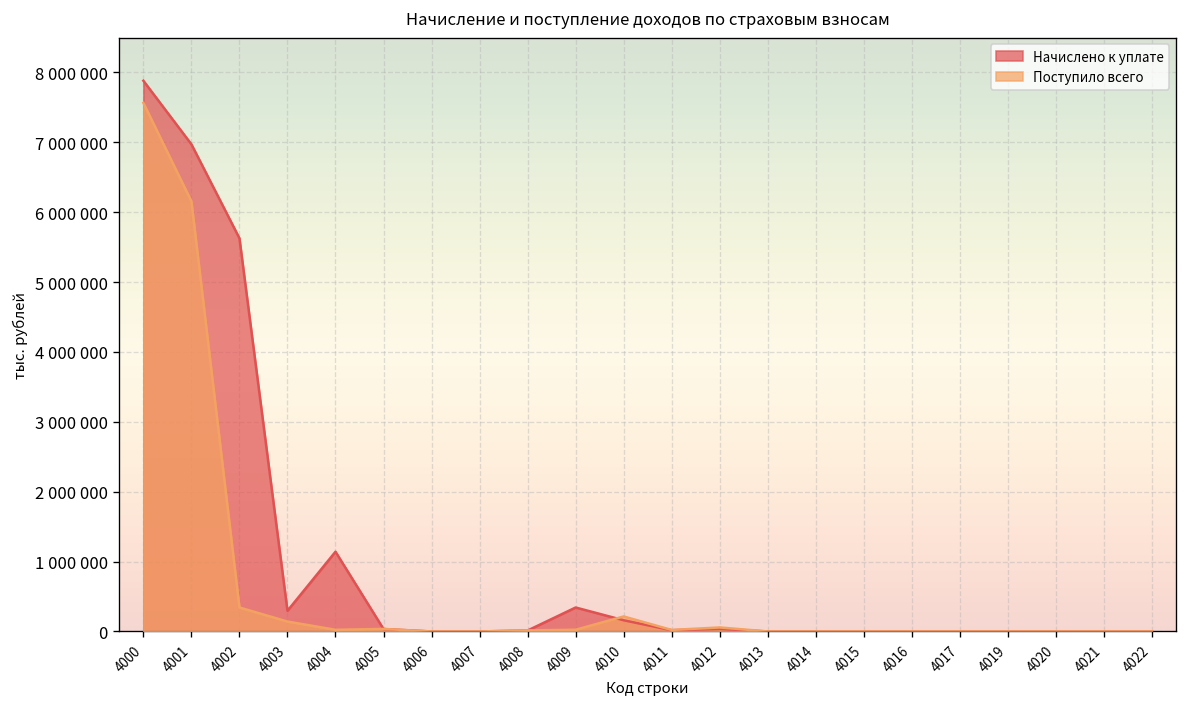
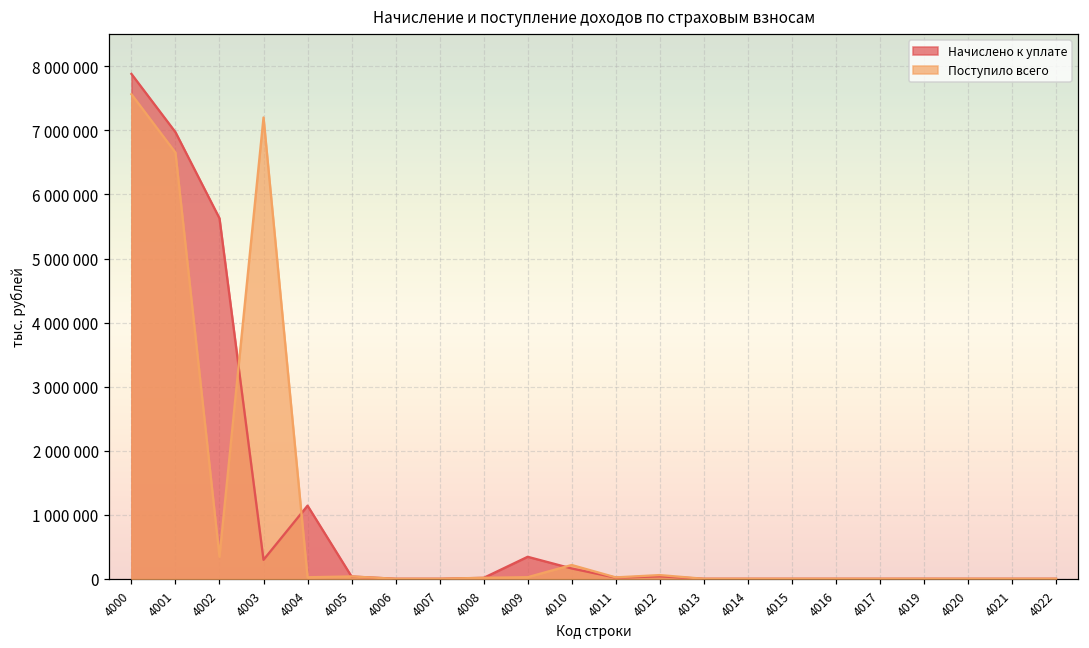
Поступило всего, 4001: 6200000 -> 6700000
Поступило всего, 4003: 100000 -> 7200000
